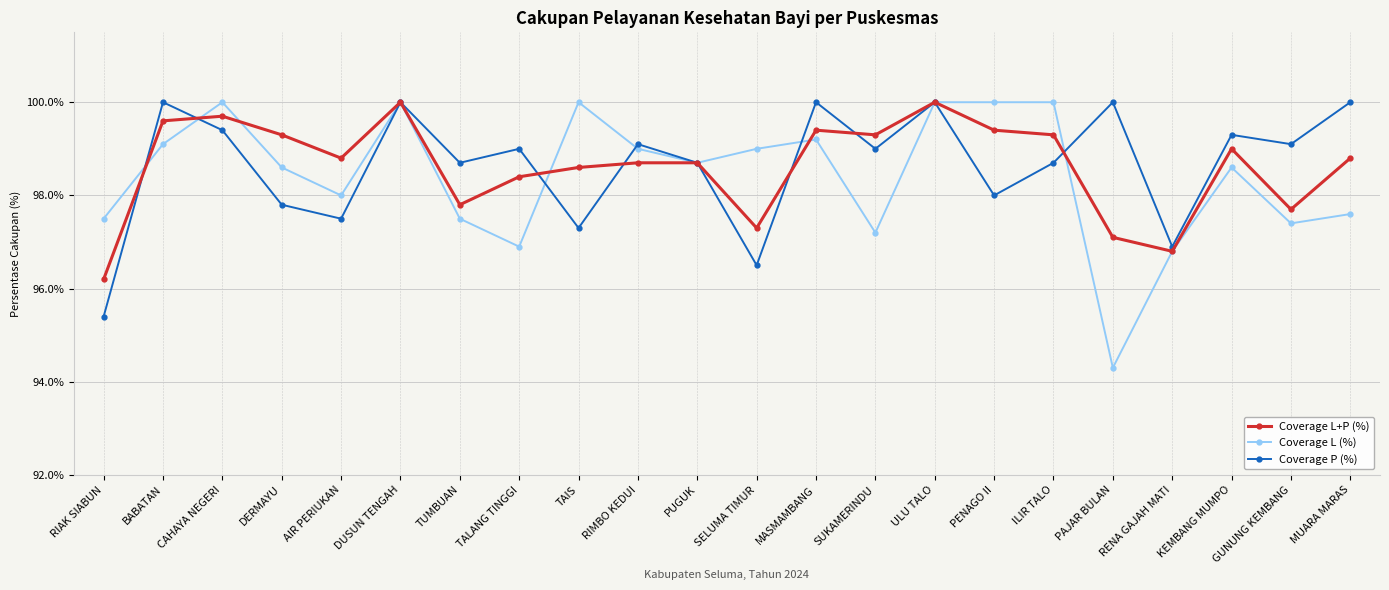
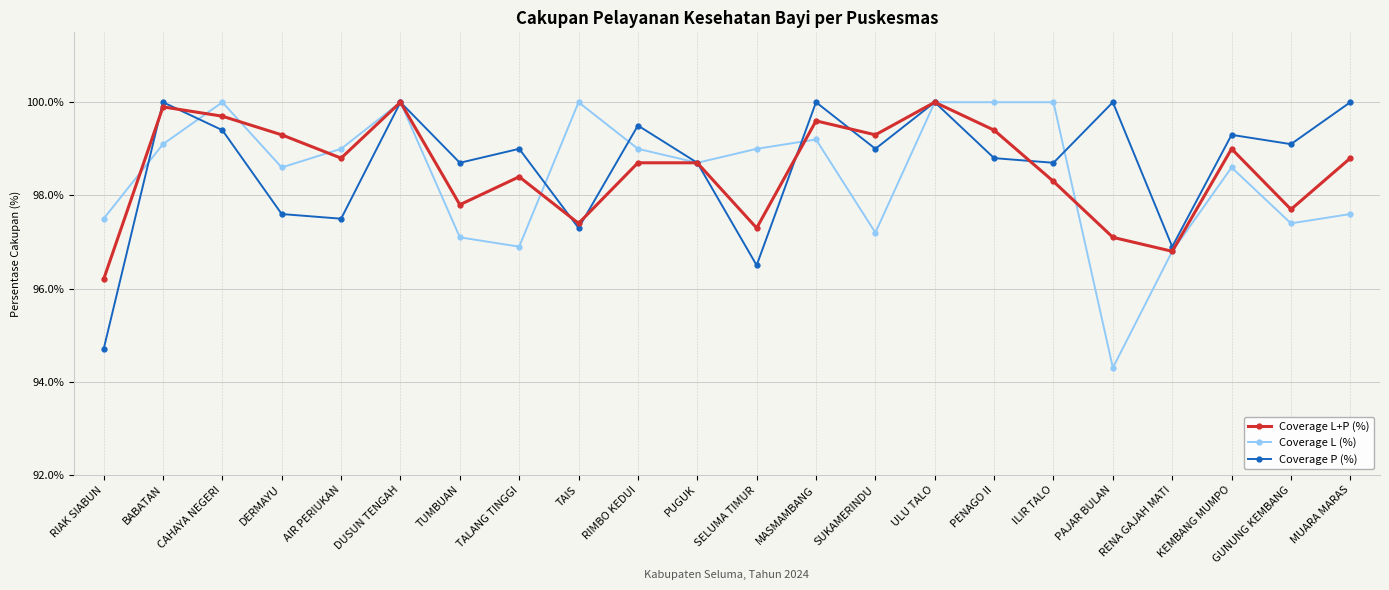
Coverage P (%), RIAK SIABUN: 95.4% -> 94.7%
Coverage L+P (%), BABATAN: 99.6% -> 99.9%
Coverage P (%), DERMAYU: 97.8% -> 97.6%
Coverage L (%), AIR PERIUKAN: 98% -> 99%
Coverage L (%), TUMBUAN: 97.5% -> 97.1%
Coverage L+P (%), TAIS: 98.6% -> 97.4%
Coverage P (%), RIMBO KEDUI: 99.1% -> 99.5%
Coverage L+P (%), MASMAMBANG: 99.4% -> 99.6%
Coverage P (%), PENAGO II: 98.0% -> 98.8%
Coverage L+P (%), ILIR TALO: 99.3% -> 98.3%
